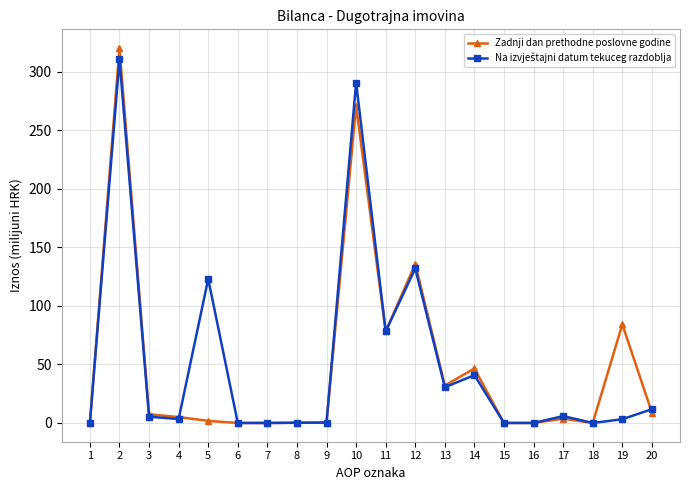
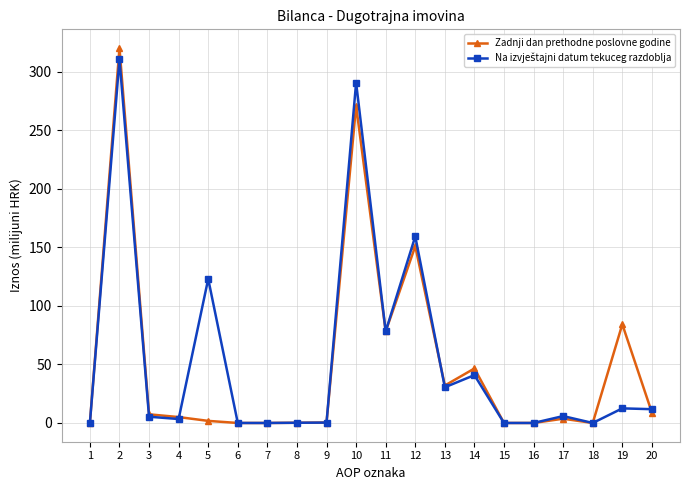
Zadnji dan prethodne poslovne godine, 12: 136 -> 151
Na izvještajni datum tekuceg razdoblja, 12: 132 -> 159
Na izvještajni datum tekuceg razdoblja, 19: 3 -> 12
